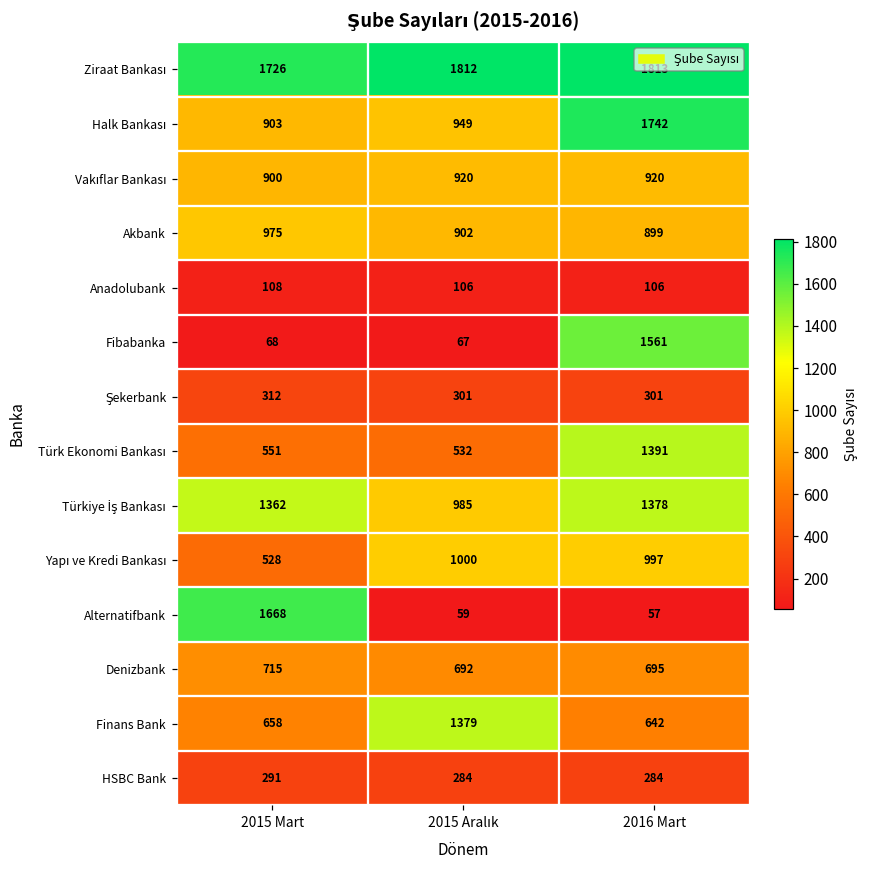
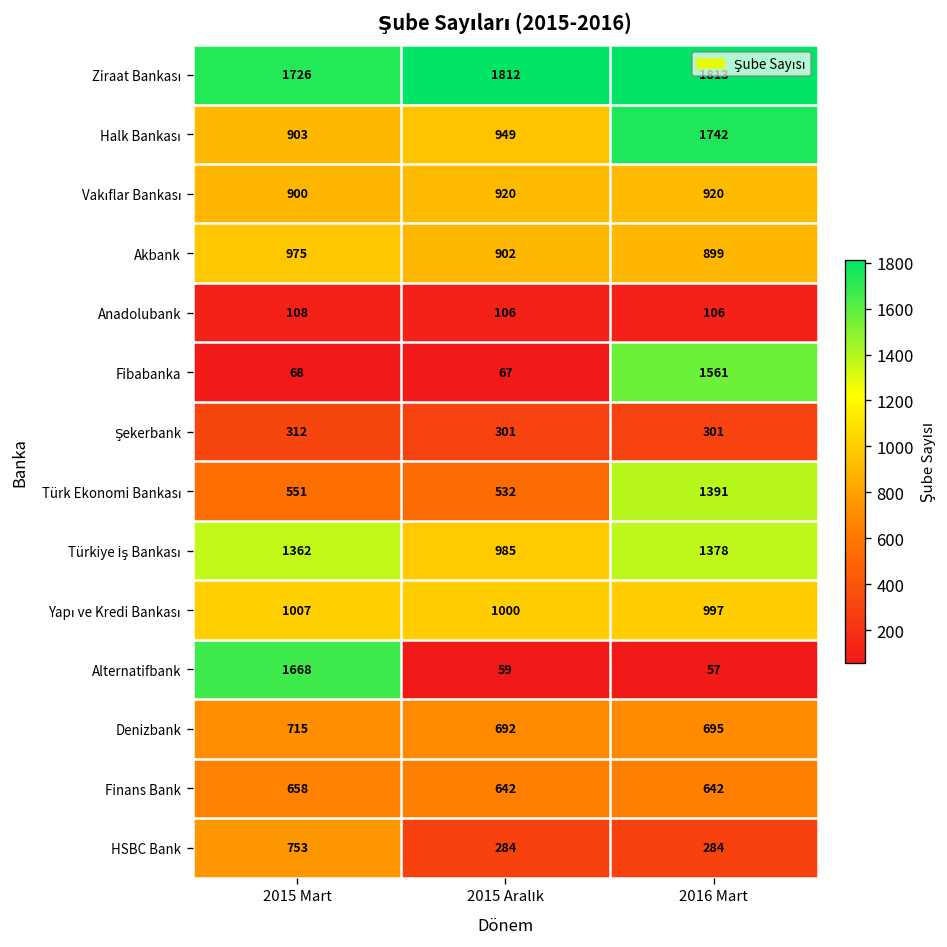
Yapı ve Kredi Bankası, 2015 Mart: 528 -> 1007
Finans Bank, 2015 Aralık: 1379 -> 642
HSBC Bank, 2015 Mart: 291 -> 753
